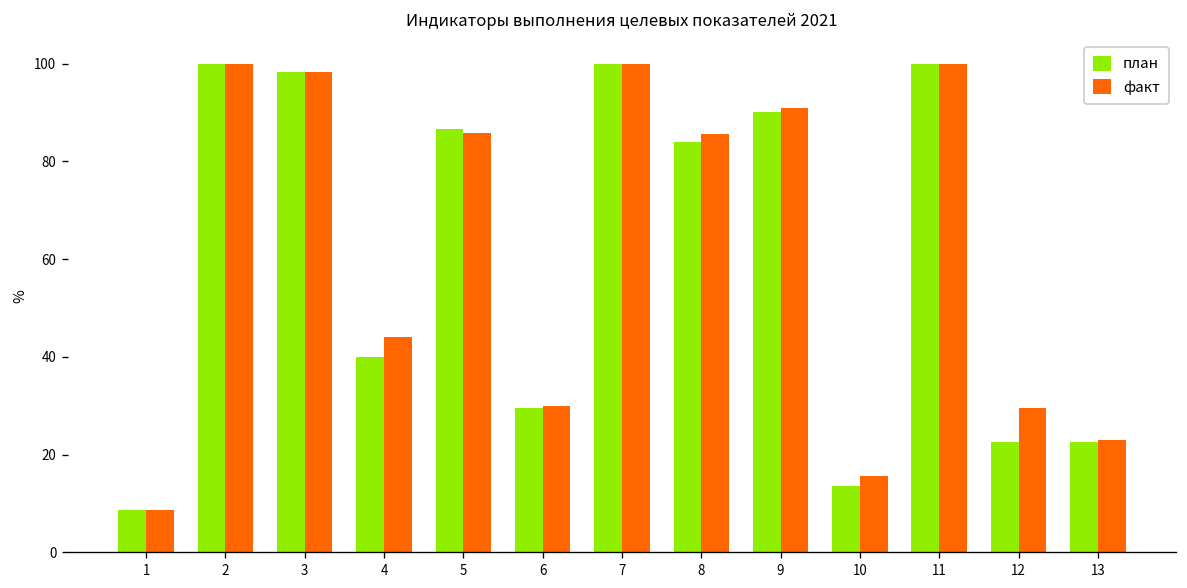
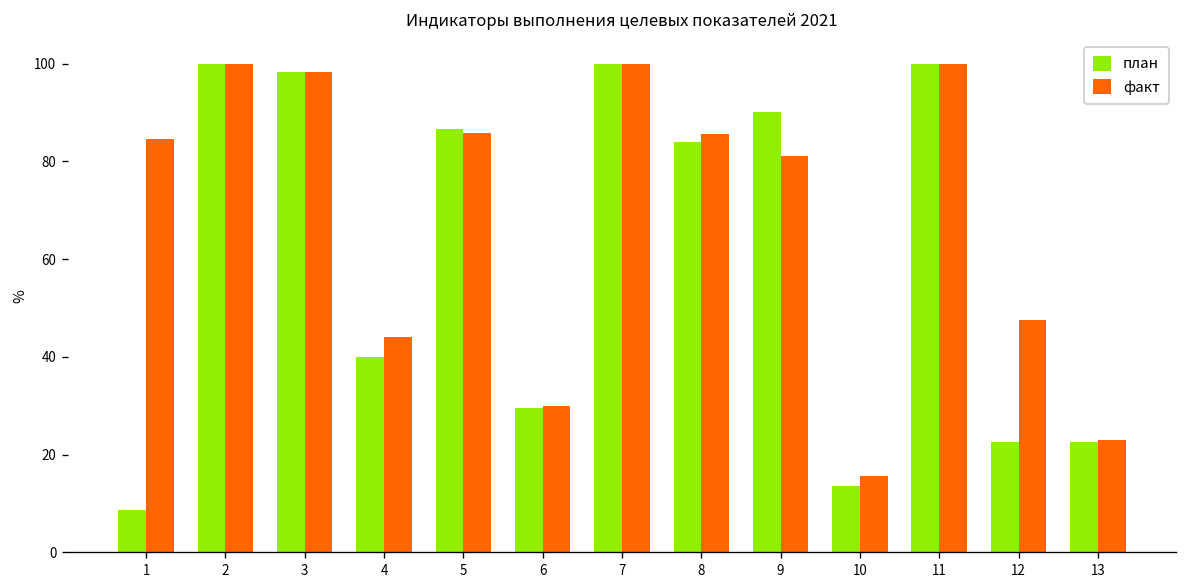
факт, 1: 9 -> 85
факт, 9: 91 -> 81
факт, 12: 30 -> 48
